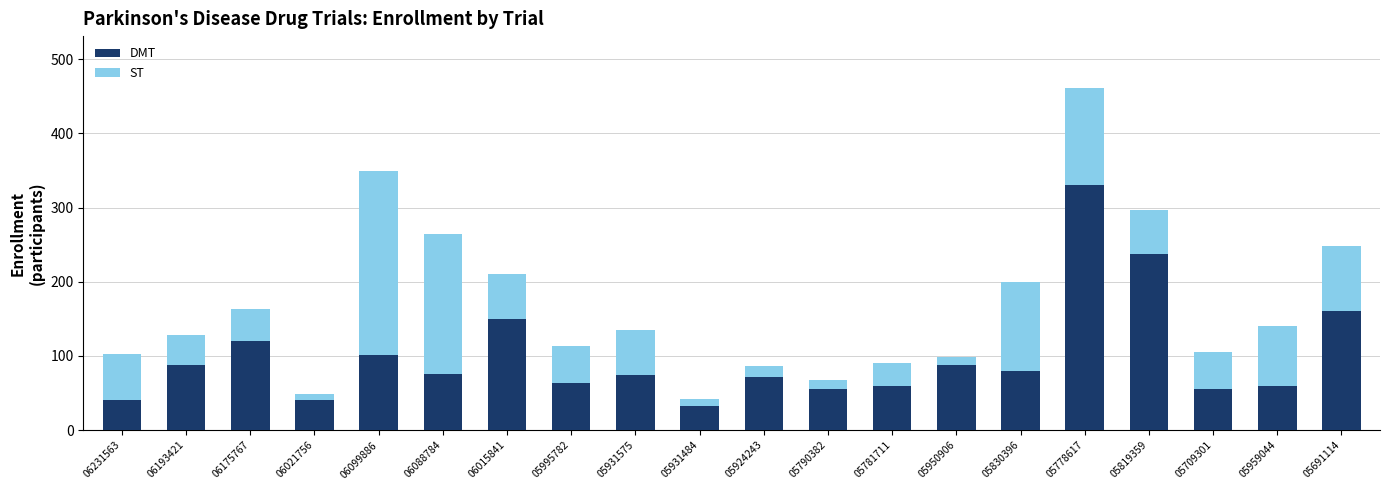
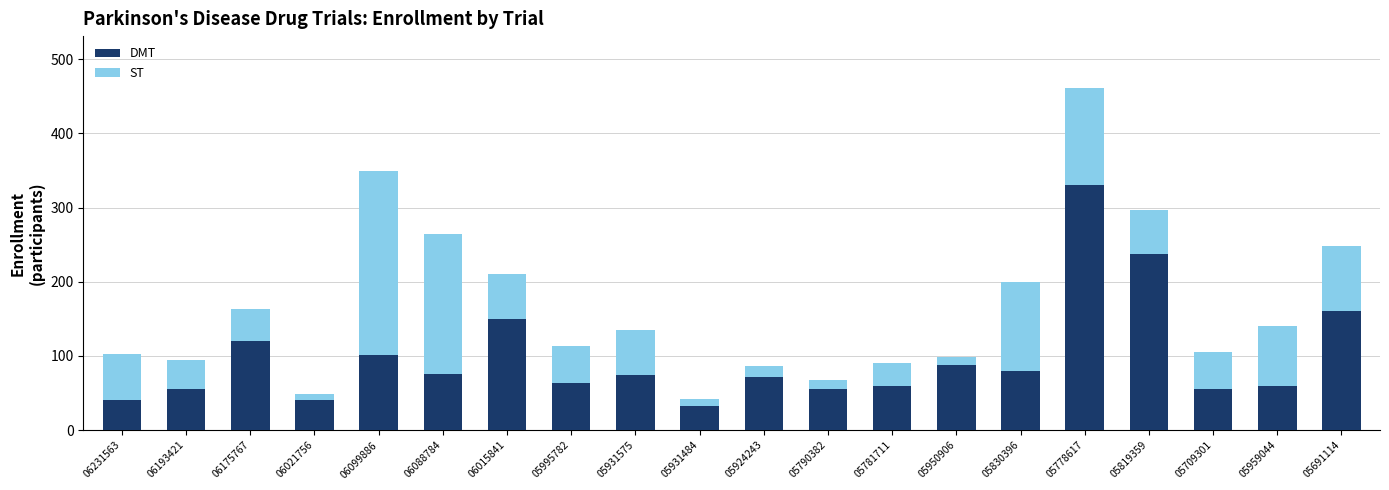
DMT, 06193421: 90 -> 60
